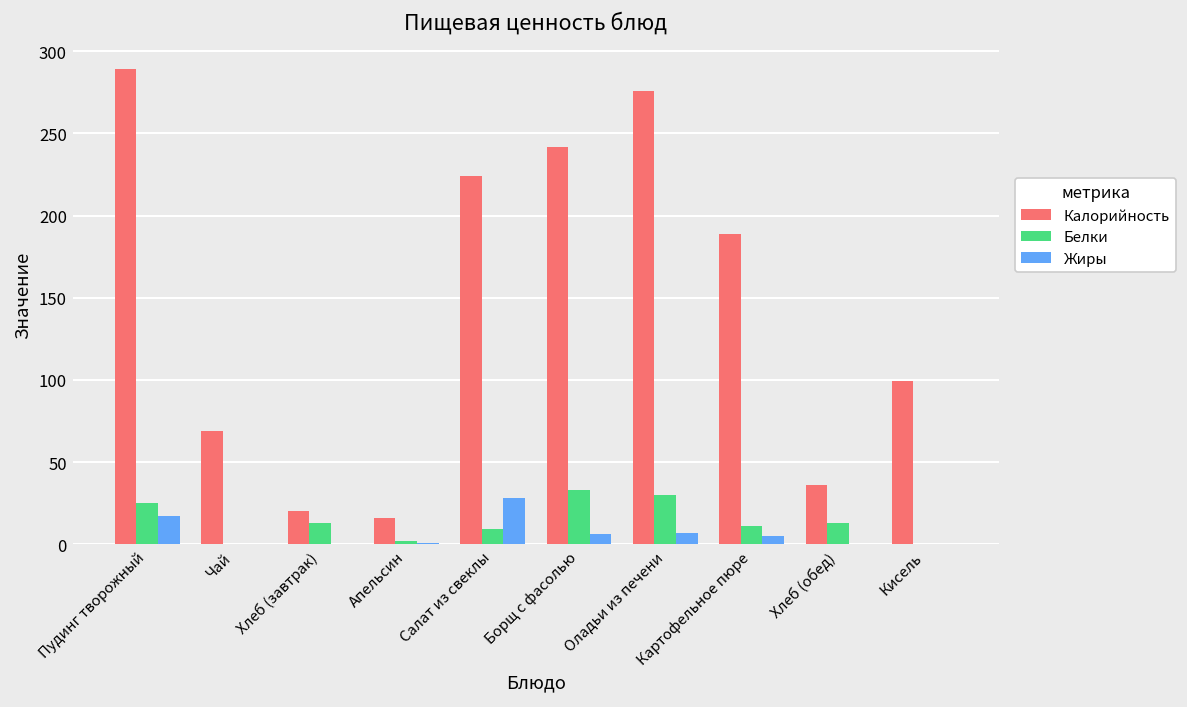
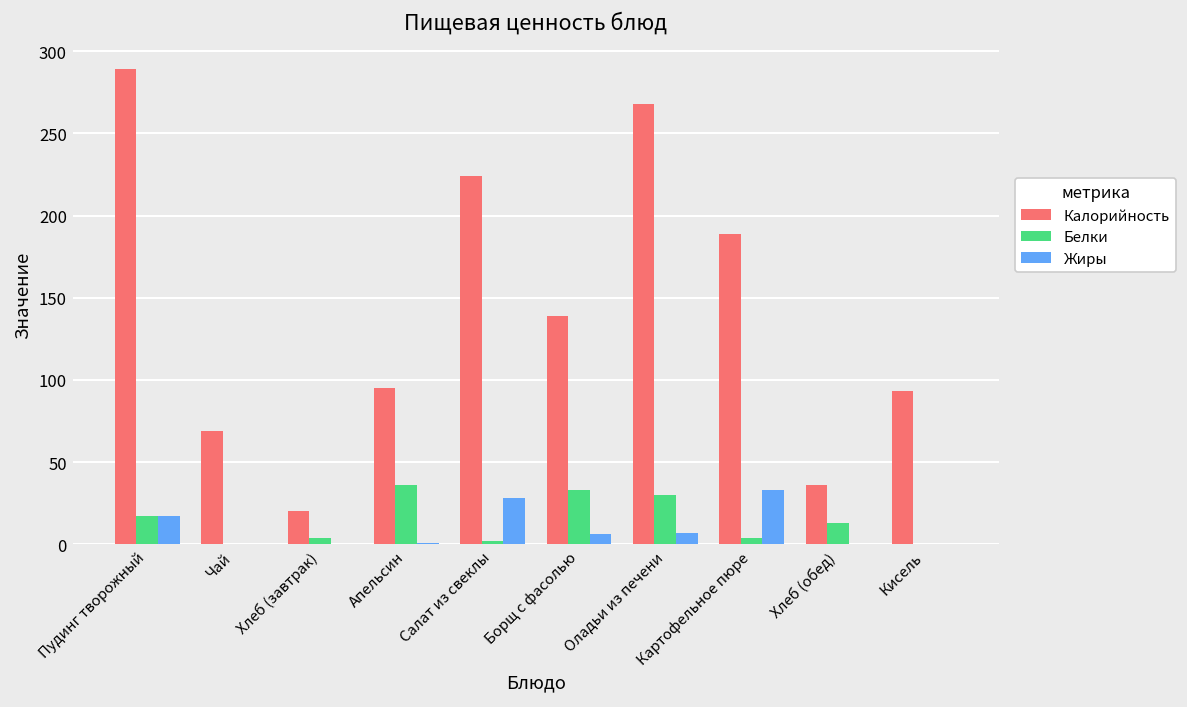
Белки, Пудинг творожный: 25 -> 17
Белки, Хлеб (завтрак): 13 -> 4
Калорийность, Апельсин: 16 -> 95
Белки, Апельсин: 2 -> 36
Белки, Салат из свеклы: 9 -> 2
Калорийность, Борщ с фасолью: 242 -> 139
Калорийность, Оладьи из печени: 276 -> 268
Белки, Картофельное пюре: 11 -> 4
Жиры, Картофельное пюре: 5 -> 33
Калорийность, Кисель: 99 -> 93
